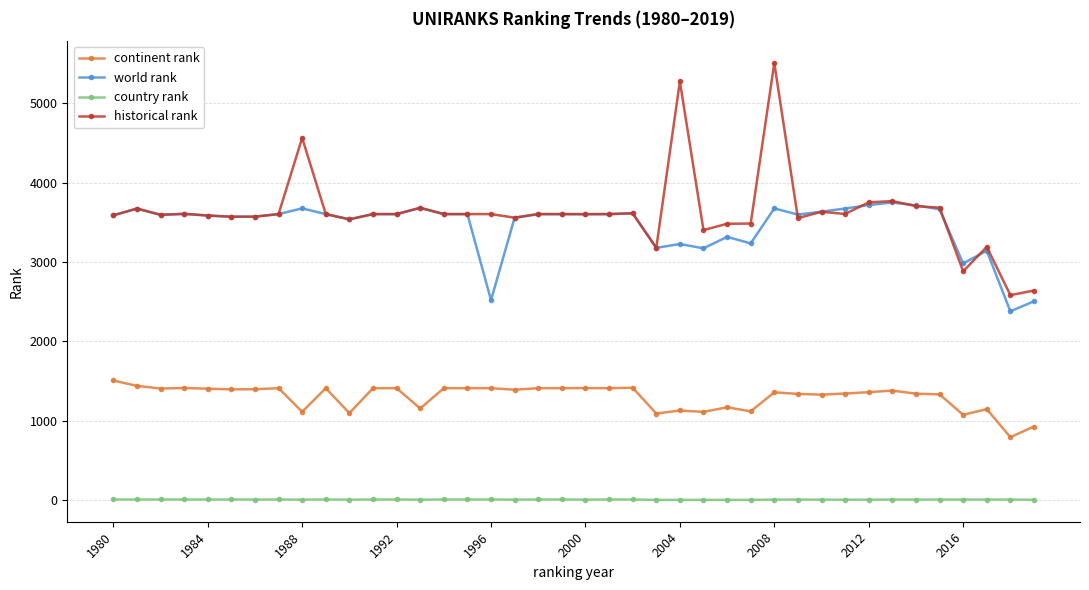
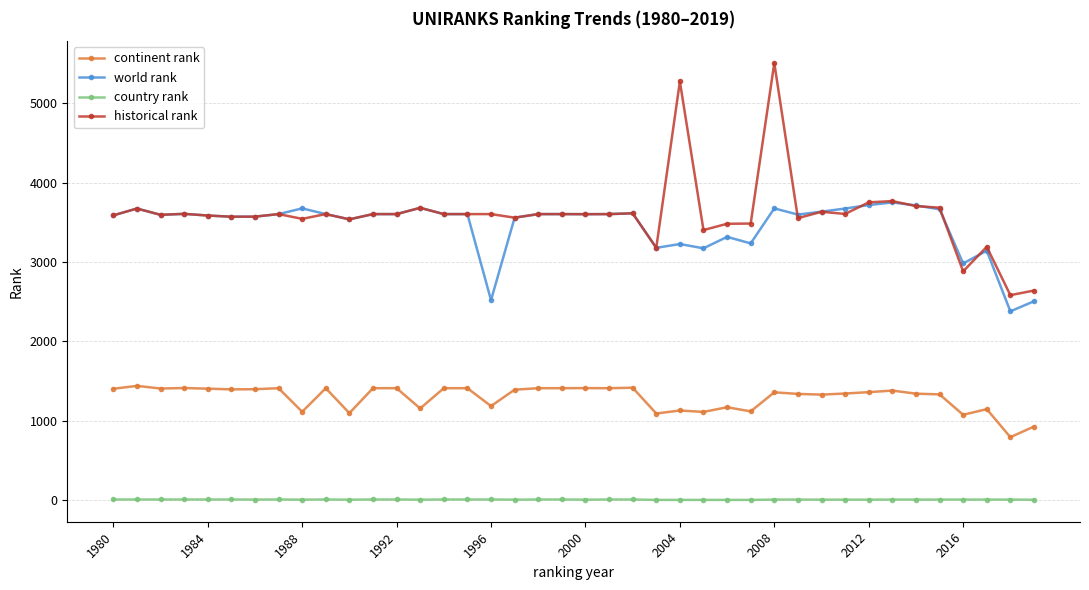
continent rank, 1980: 1500 -> 1400
historical rank, 1988: 4600 -> 3500
continent rank, 1996: 1400 -> 1200
